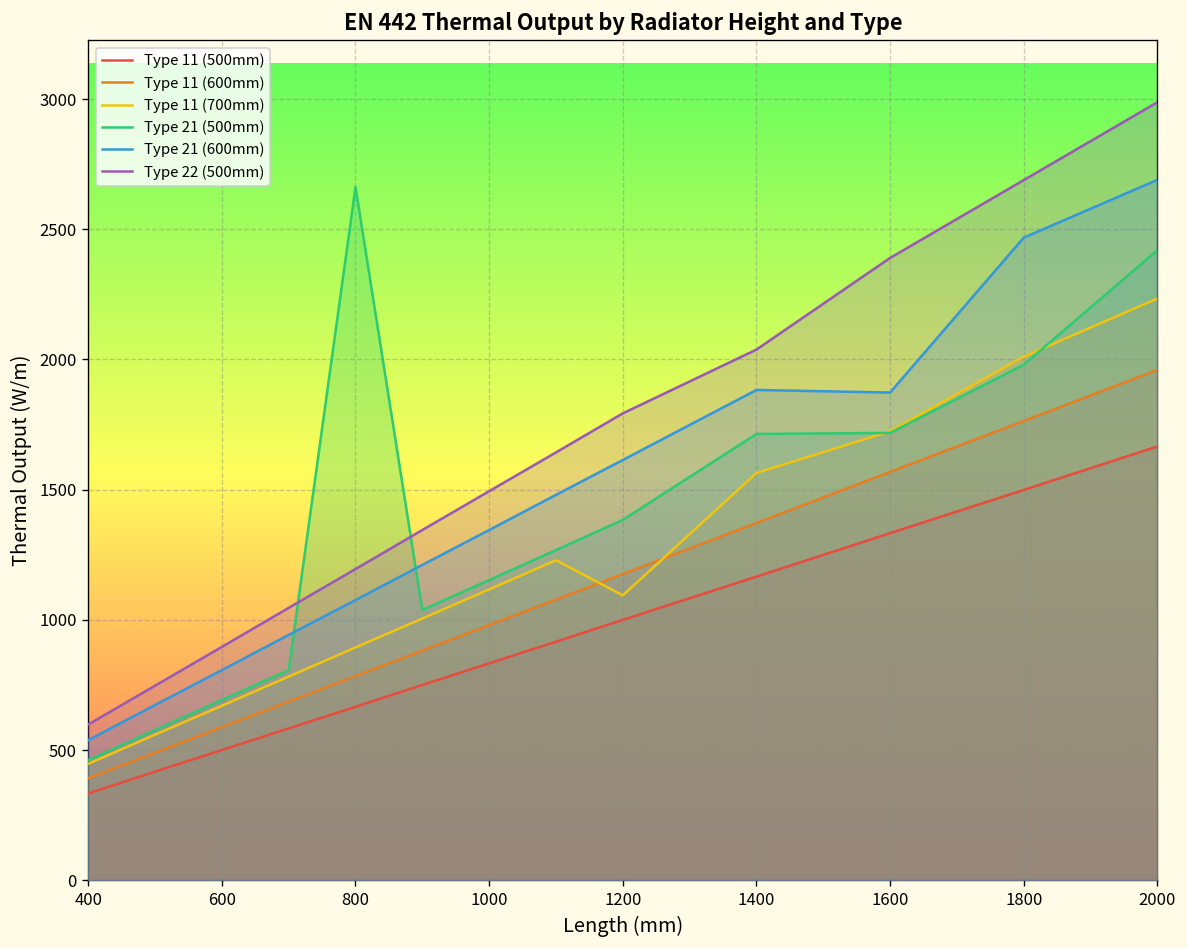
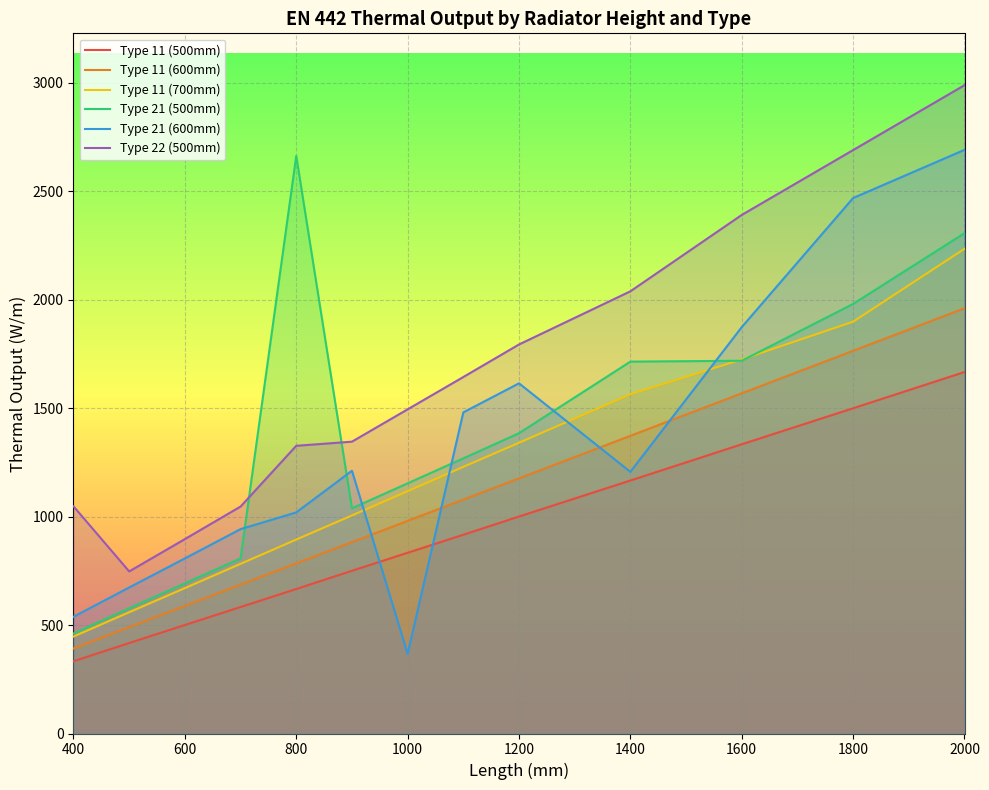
Type 22 (500mm), 400: 600 -> 1050
Type 21 (600mm), 800: 1080 -> 1020
Type 22 (500mm), 800: 1200 -> 1330
Type 21 (600mm), 1000: 1350 -> 370
Type 11 (700mm), 1200: 1090 -> 1340
Type 21 (600mm), 1400: 1880 -> 1210
Type 11 (700mm), 1800: 2010 -> 1900
Type 21 (500mm), 2000: 2420 -> 2310
